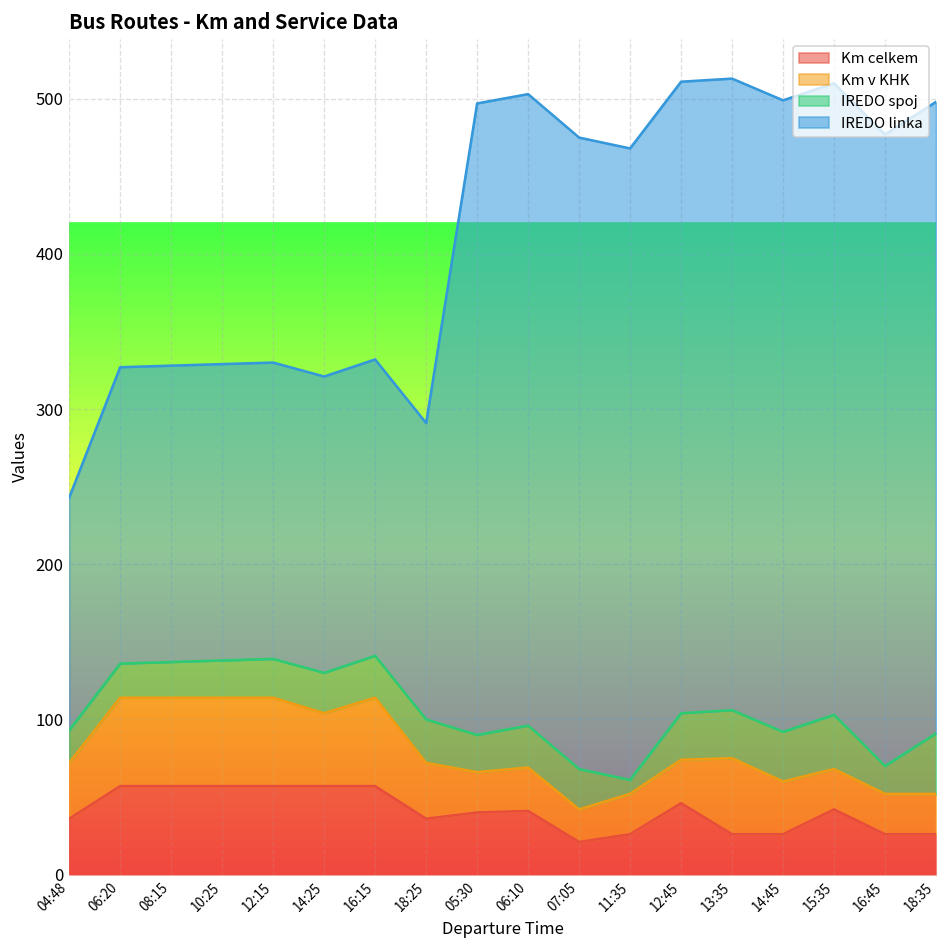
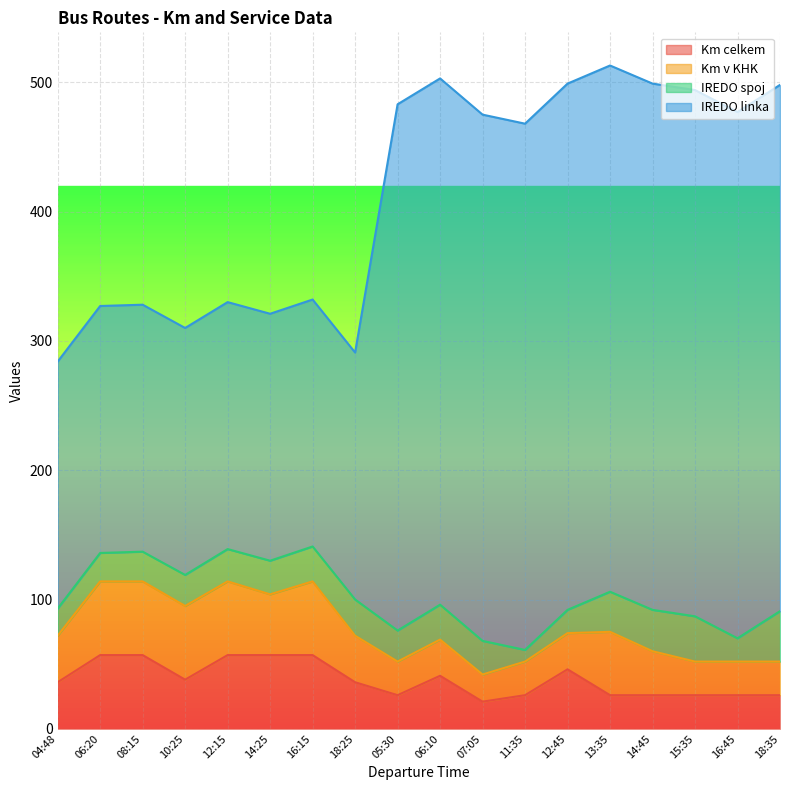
IREDO linka, 04:48: 150 -> 191
Km celkem, 10:25: 57 -> 38
Km celkem, 05:30: 40 -> 26
IREDO spoj, 12:45: 30 -> 18
Km celkem, 15:35: 42 -> 26
